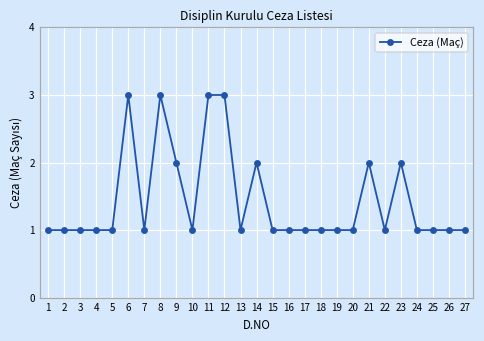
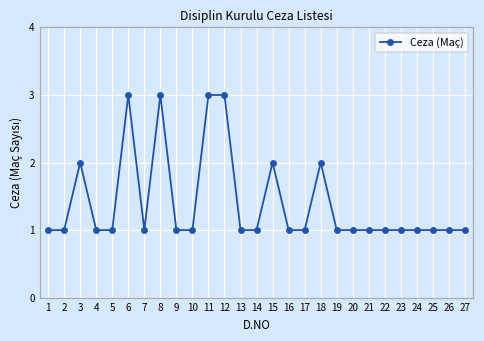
3: 1 -> 2
9: 2 -> 1
14: 2 -> 1
15: 1 -> 2
18: 1 -> 2
21: 2 -> 1
23: 2 -> 1
